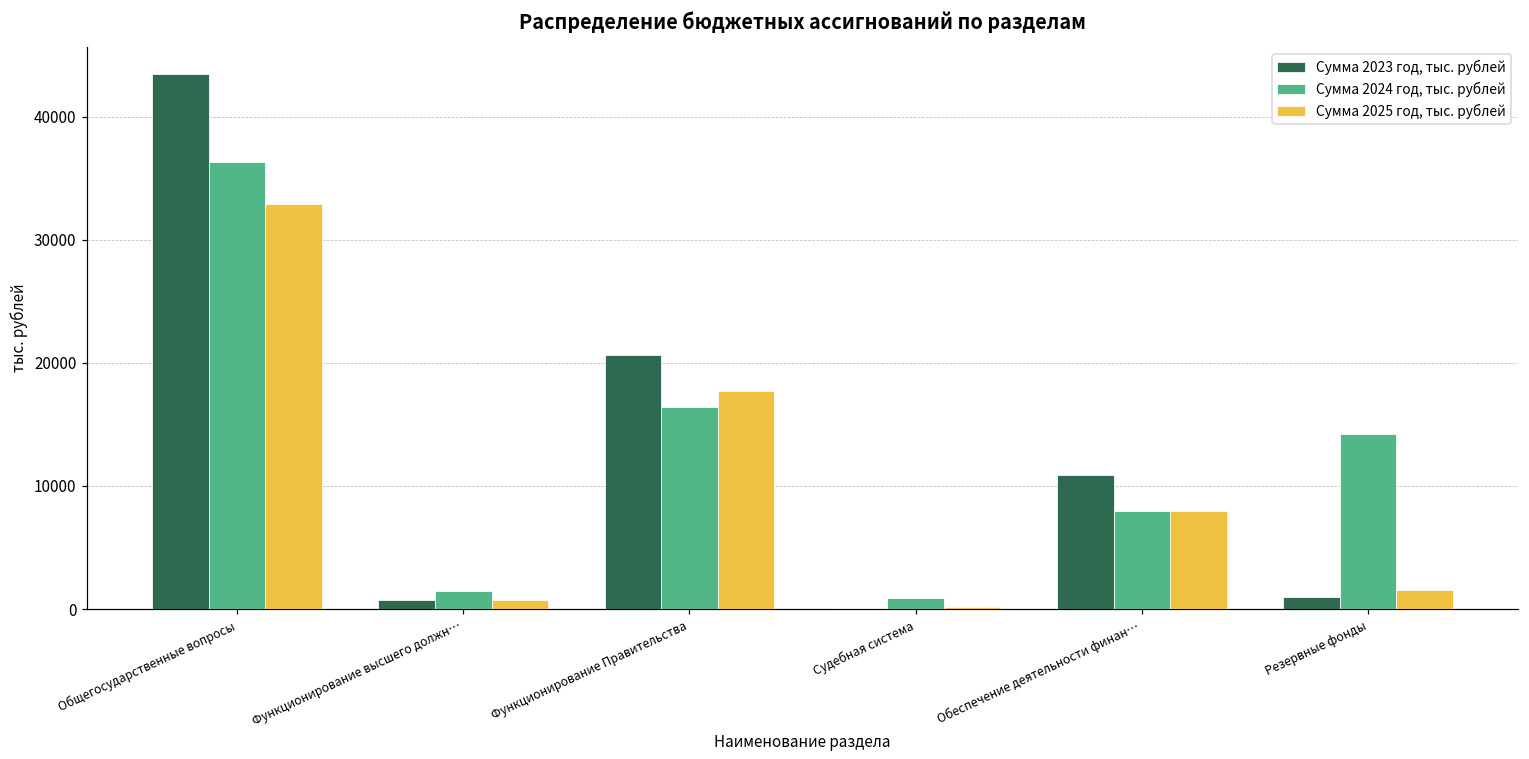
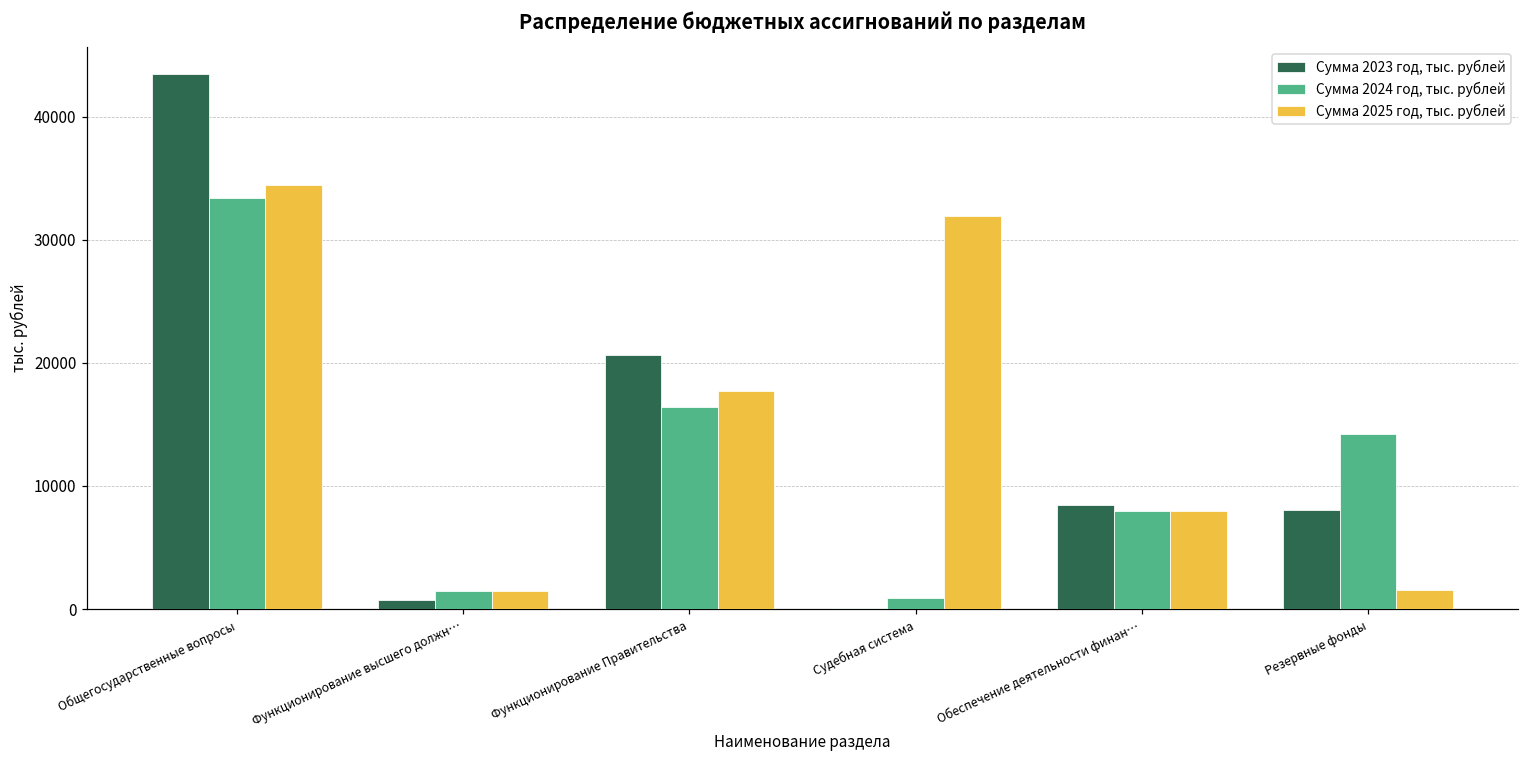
Сумма 2024 год, тыс. рублей, Общегосударственные вопросы: 36300 -> 33400
Сумма 2025 год, тыс. рублей, Общегосударственные вопросы: 32900 -> 34400
Сумма 2025 год, тыс. рублей, Функционирование высшего должн…: 700 -> 1500
Сумма 2025 год, тыс. рублей, Судебная система: 100 -> 31900
Сумма 2023 год, тыс. рублей, Обеспечение деятельности финан…: 10900 -> 8500
Сумма 2023 год, тыс. рублей, Резервные фонды: 1000 -> 8000
